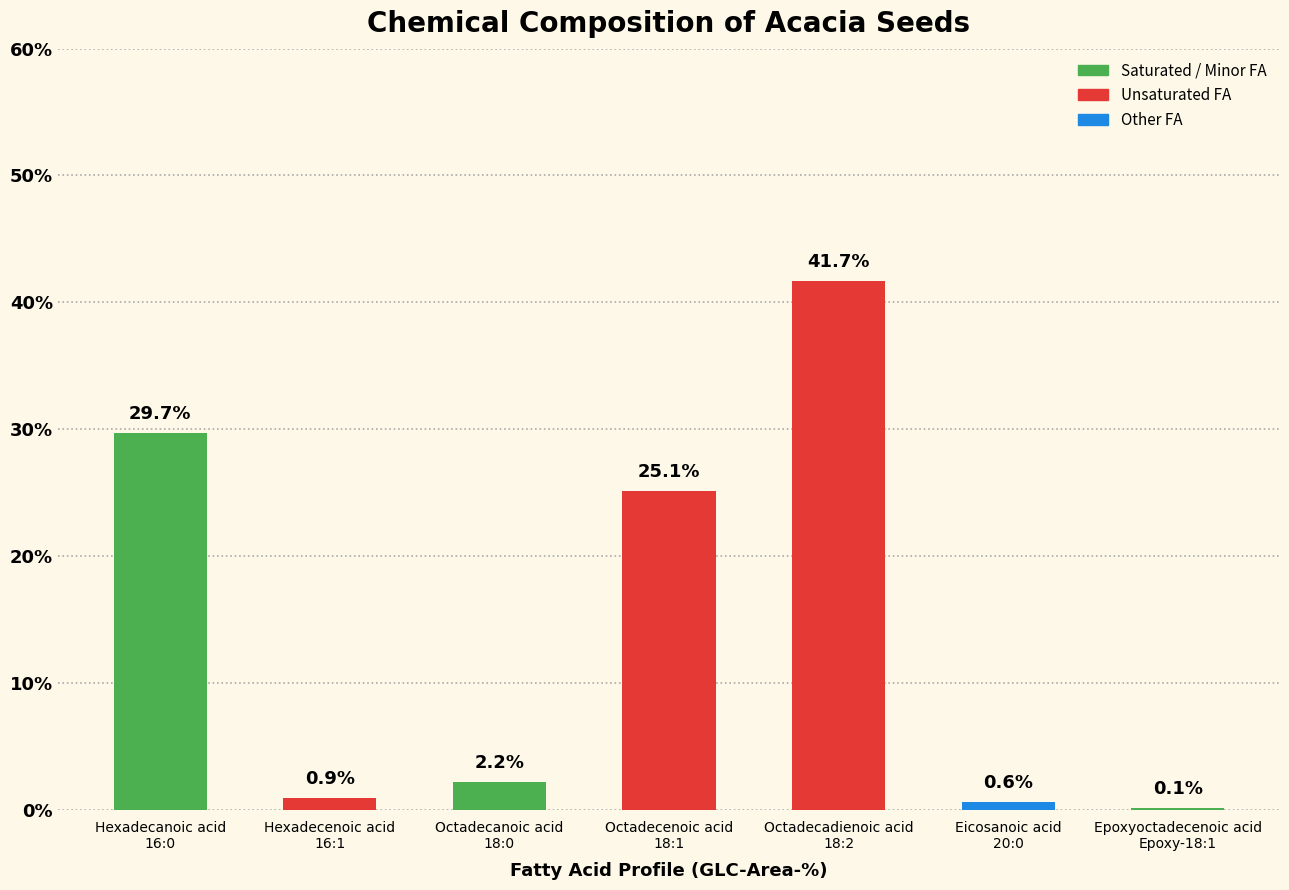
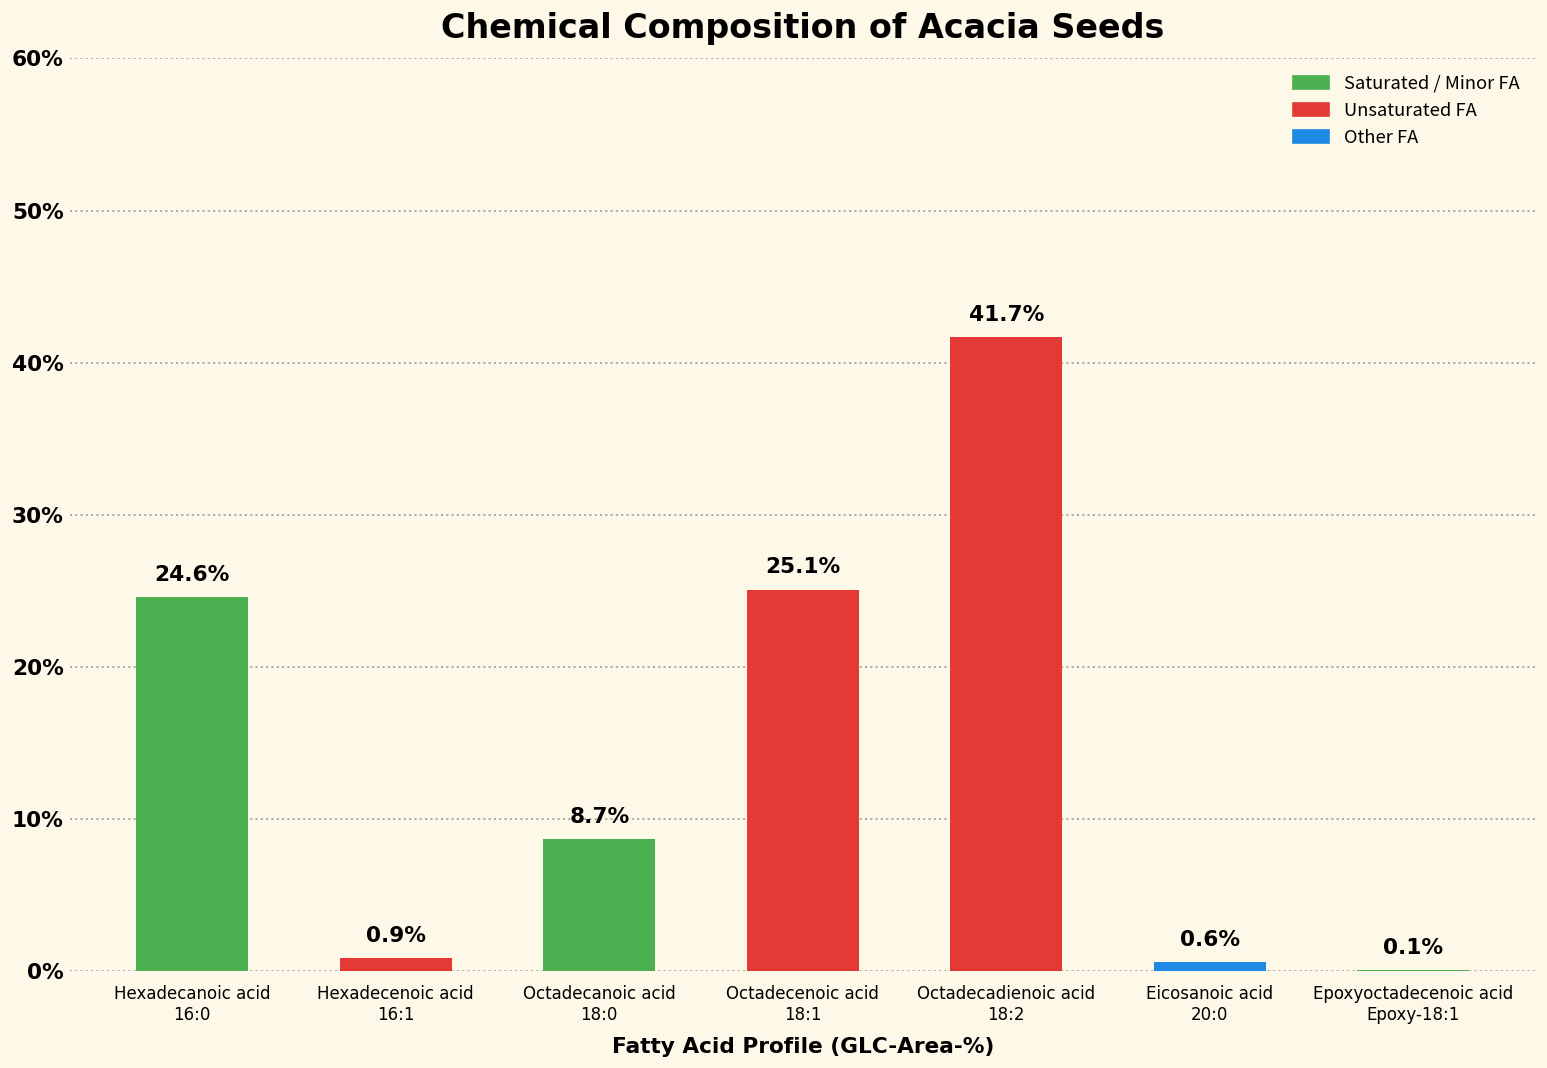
Hexadecanoic acid 16:0: 29.7% -> 24.6%
Octadecanoic acid 18:0: 2.2% -> 8.7%
